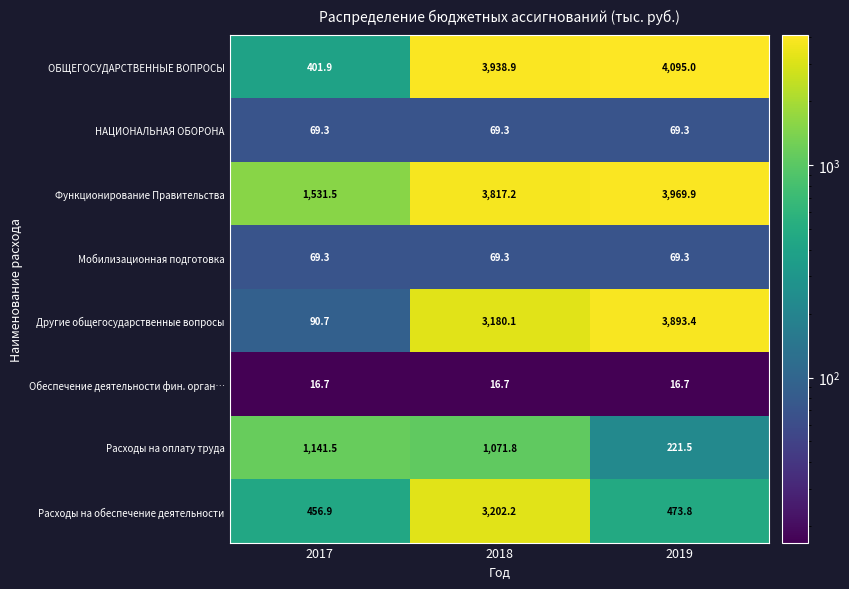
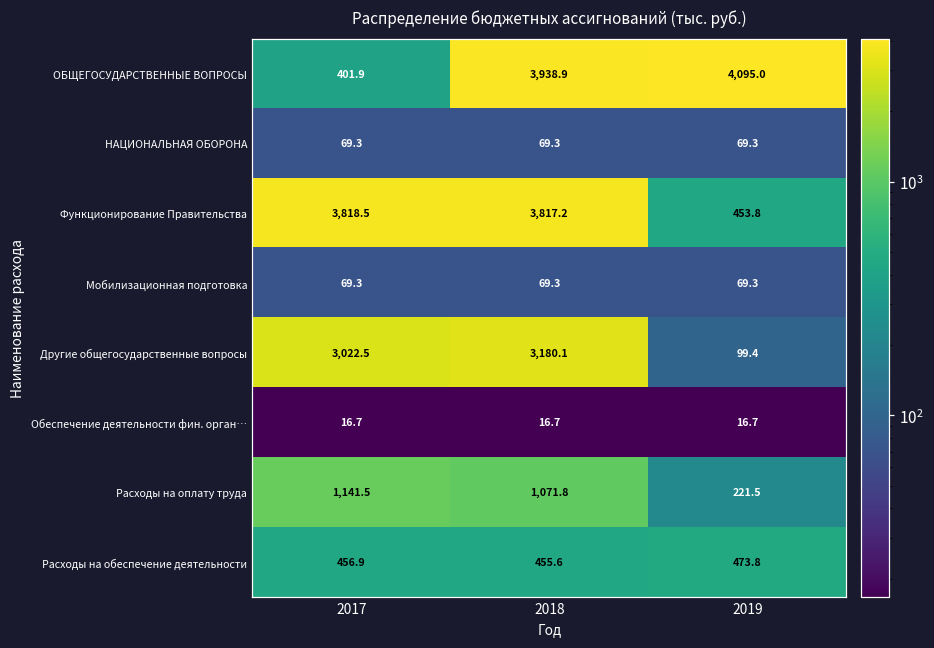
Функционирование Правительства, 2017: 1,531.5 -> 3,818.5
Функционирование Правительства, 2019: 3,969.9 -> 453.8
Другие общегосударственные вопросы, 2017: 90.7 -> 3,022.5
Другие общегосударственные вопросы, 2019: 3,893.4 -> 99.4
Расходы на обеспечение деятельности, 2018: 3,202.2 -> 455.6
